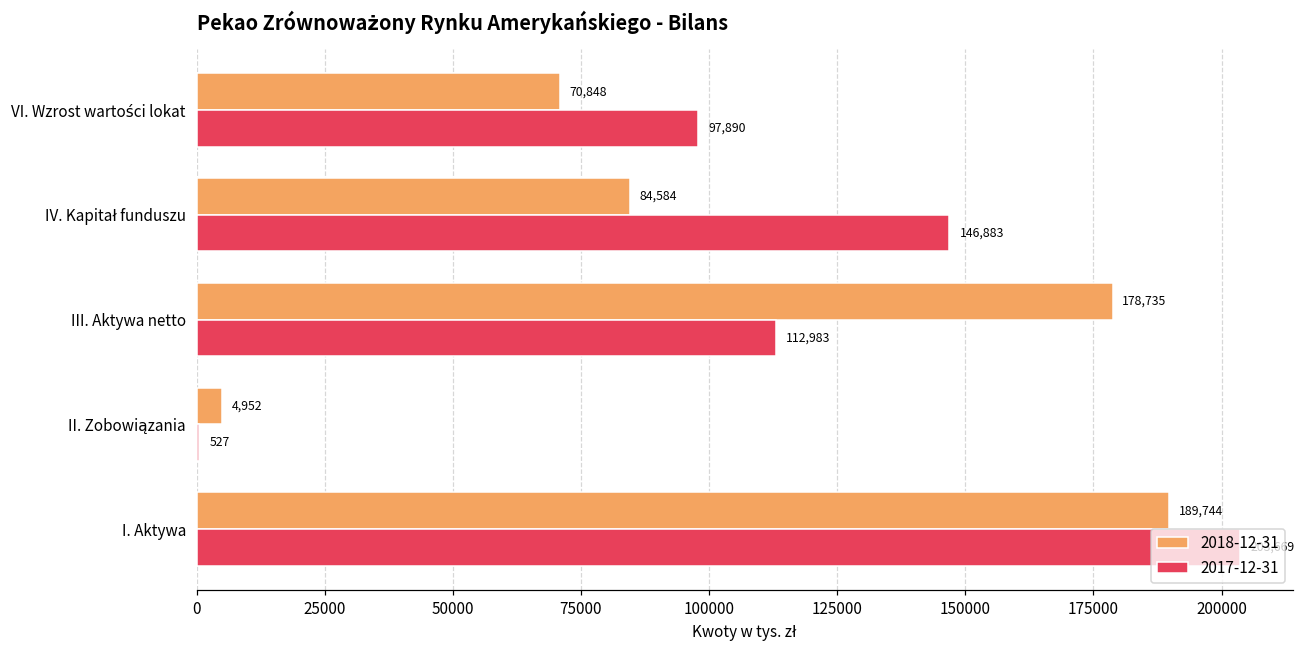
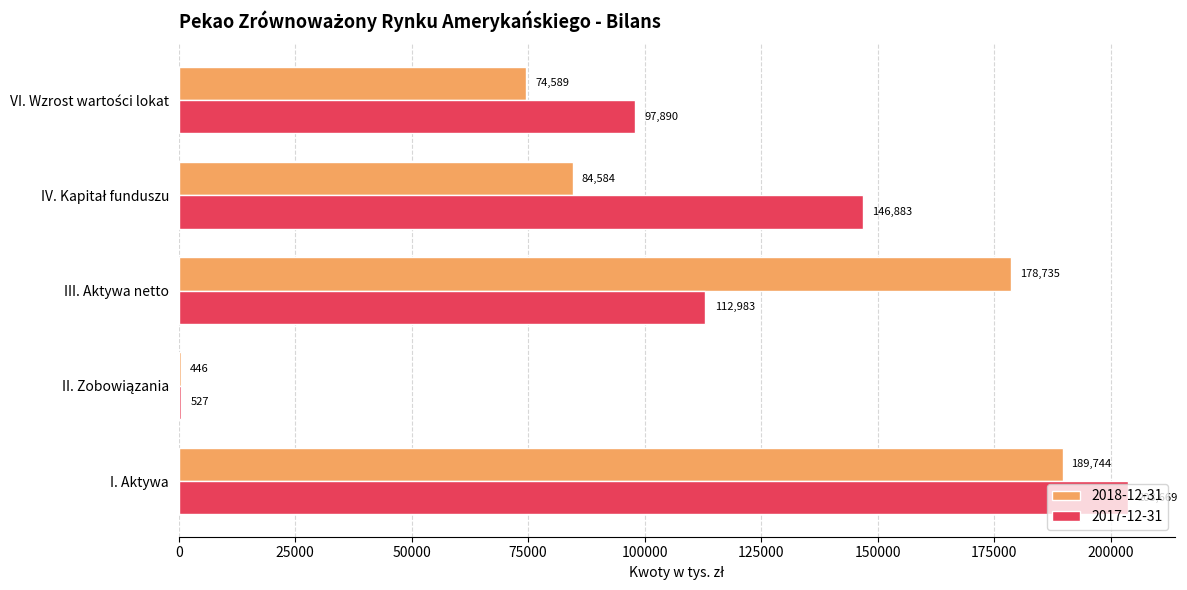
2018-12-31, VI. Wzrost wartości lokat: 70,848 -> 74,589
2018-12-31, II. Zobowiązania: 4,952 -> 446
